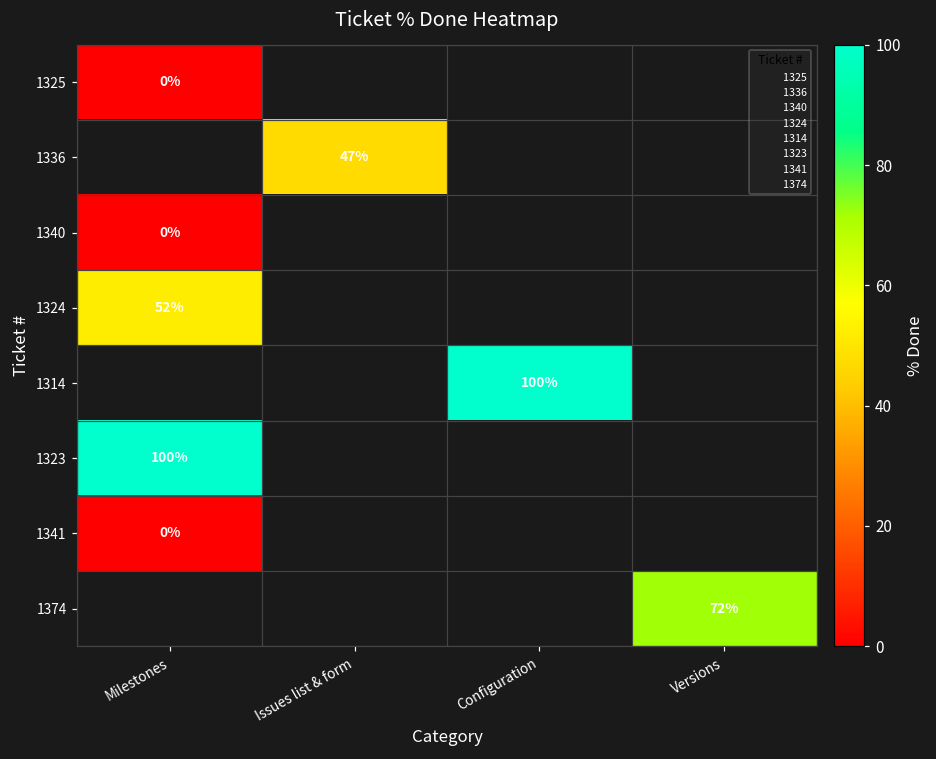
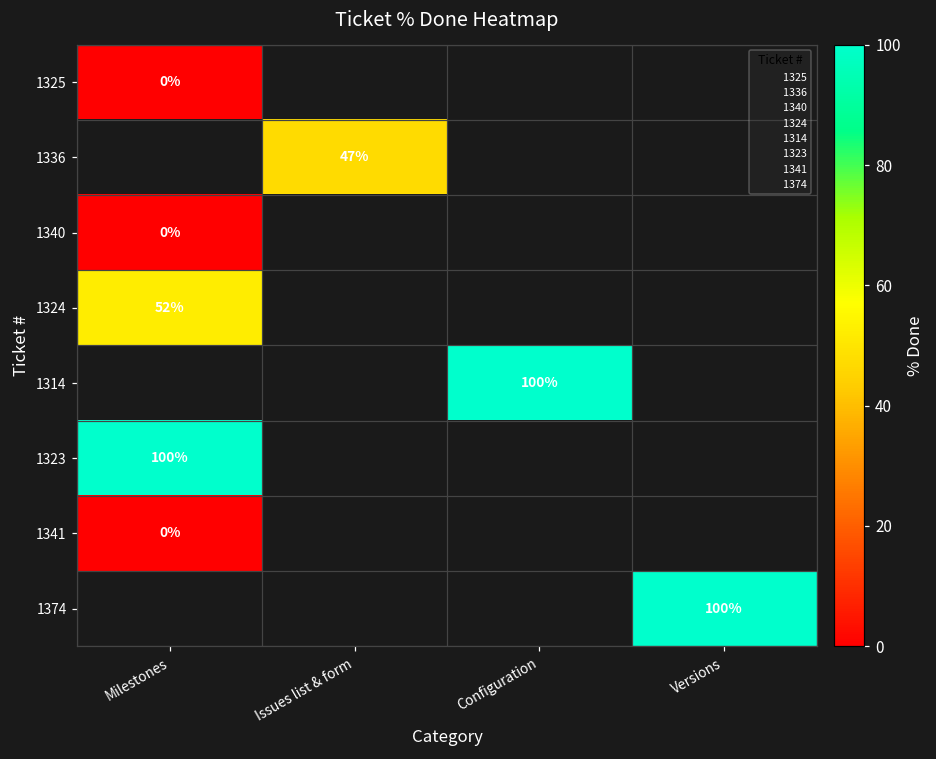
1374, Versions: 72% -> 100%
